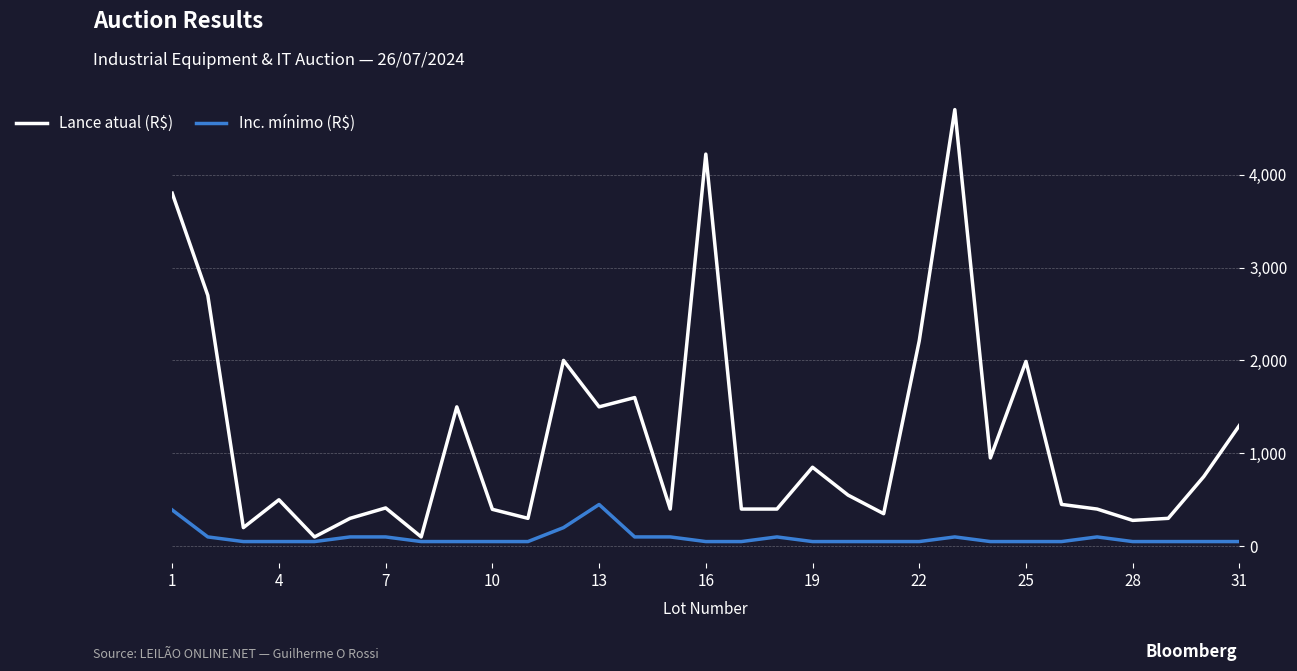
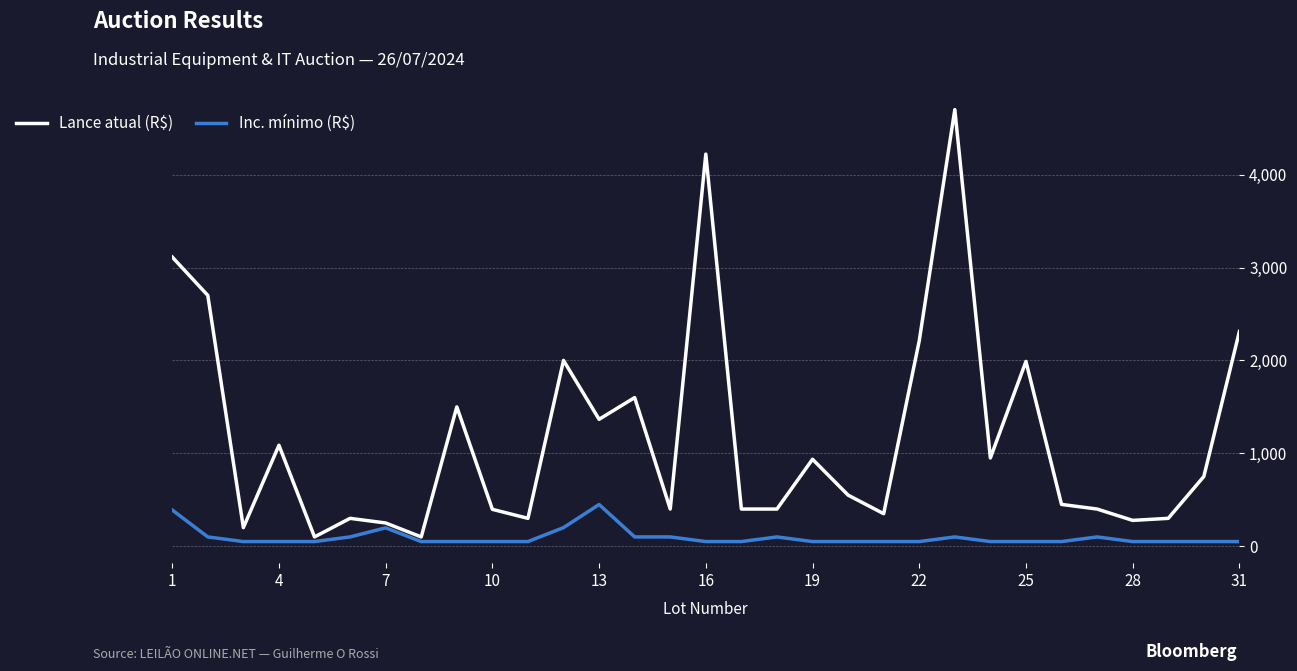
Lance atual (R$), 1: 3,800 -> 3,100
Lance atual (R$), 4: 500 -> 1,100
Lance atual (R$), 7: 400 -> 300
Inc. mínimo (R$), 7: 100 -> 200
Lance atual (R$), 13: 1,500 -> 1,400
Lance atual (R$), 19: 850 -> 940
Lance atual (R$), 31: 1,300 -> 2,300
